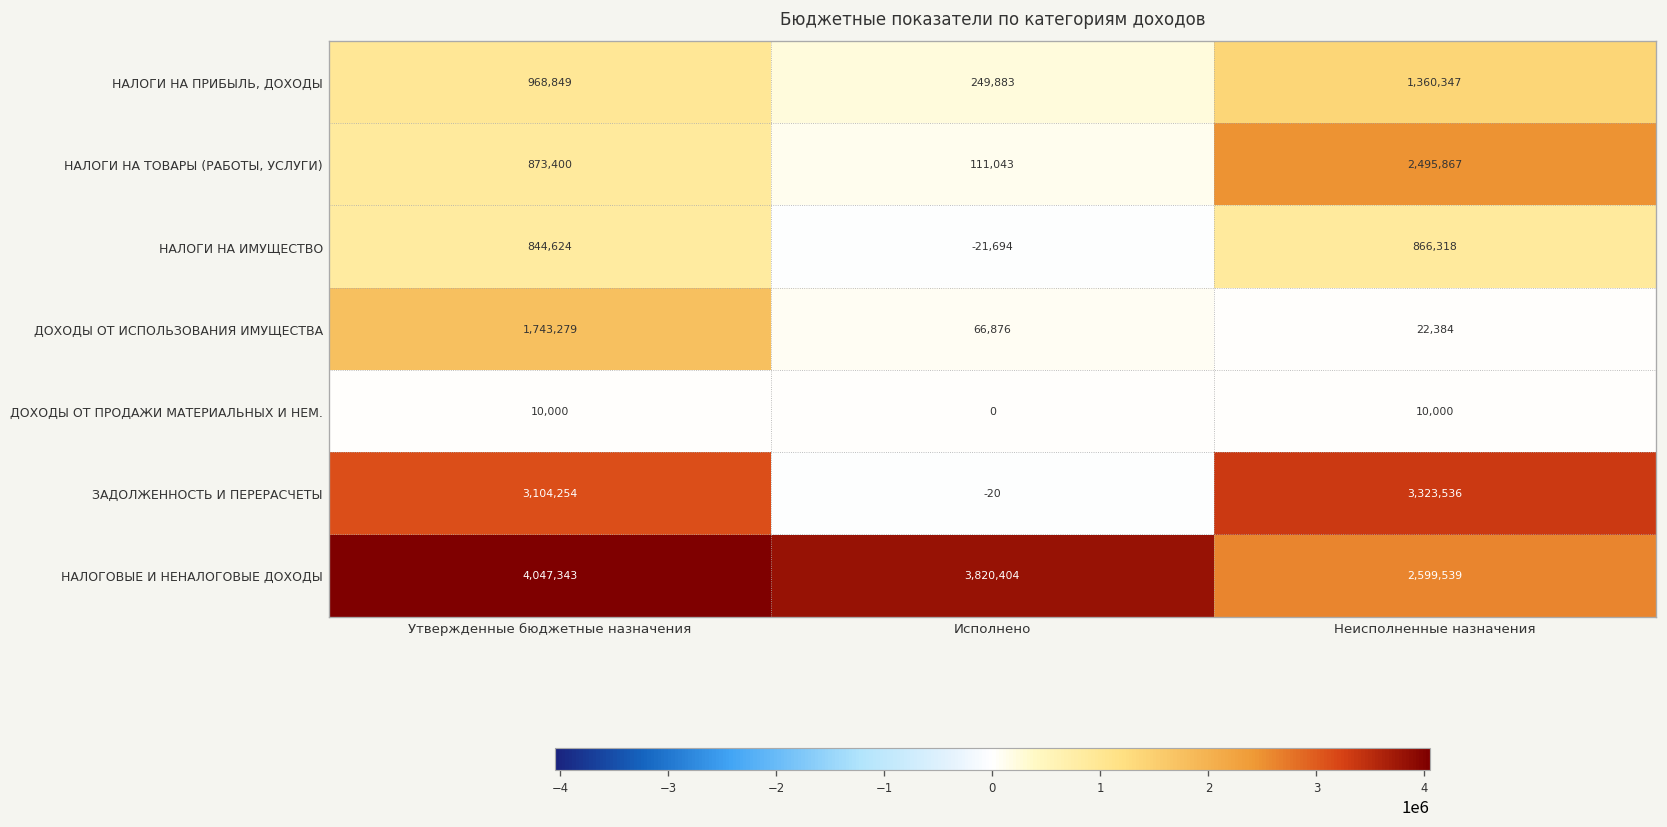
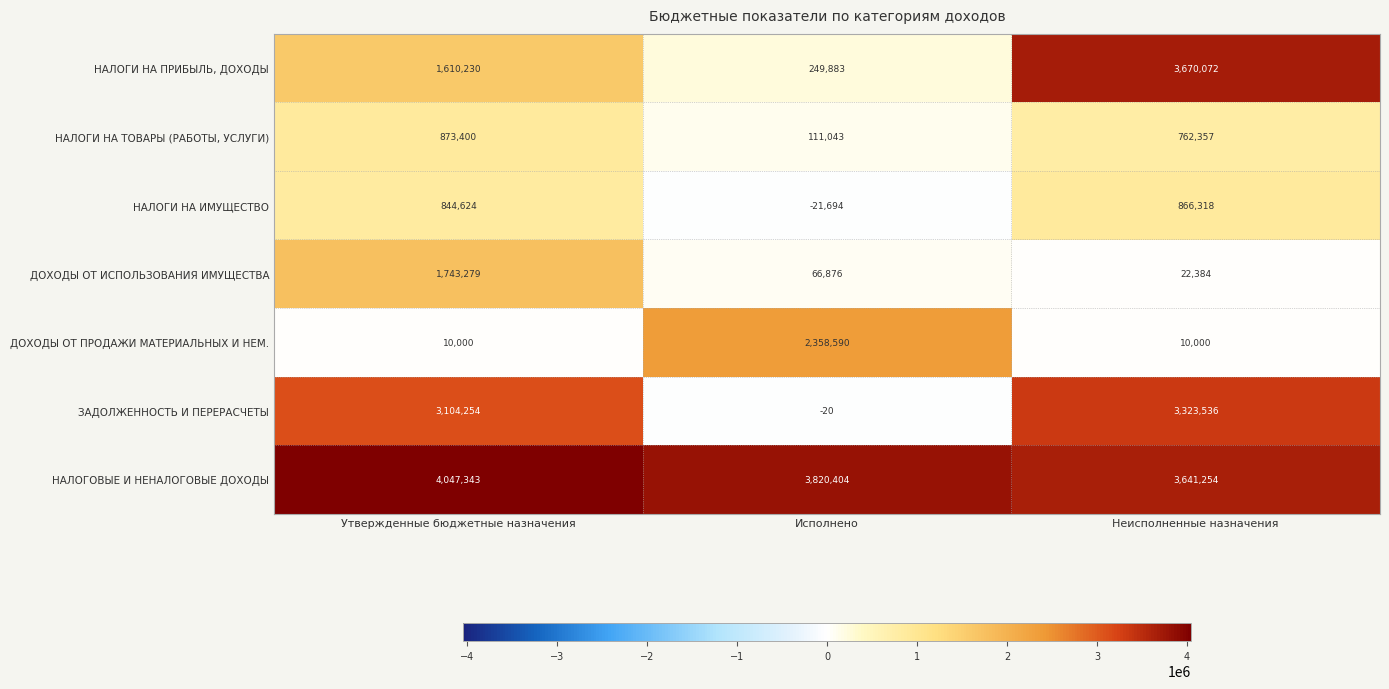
НАЛОГИ НА ПРИБЫЛЬ, ДОХОДЫ, Утвержденные бюджетные назначения: 968,849 -> 1,610,230
НАЛОГИ НА ПРИБЫЛЬ, ДОХОДЫ, Неисполненные назначения: 1,360,347 -> 3,670,072
НАЛОГИ НА ТОВАРЫ (РАБОТЫ, УСЛУГИ), Неисполненные назначения: 2,495,867 -> 762,357
ДОХОДЫ ОТ ПРОДАЖИ МАТЕРИАЛЬНЫХ И НЕМ., Исполнено: 0 -> 2,358,590
НАЛОГОВЫЕ И НЕНАЛОГОВЫЕ ДОХОДЫ, Неисполненные назначения: 2,599,539 -> 3,641,254
